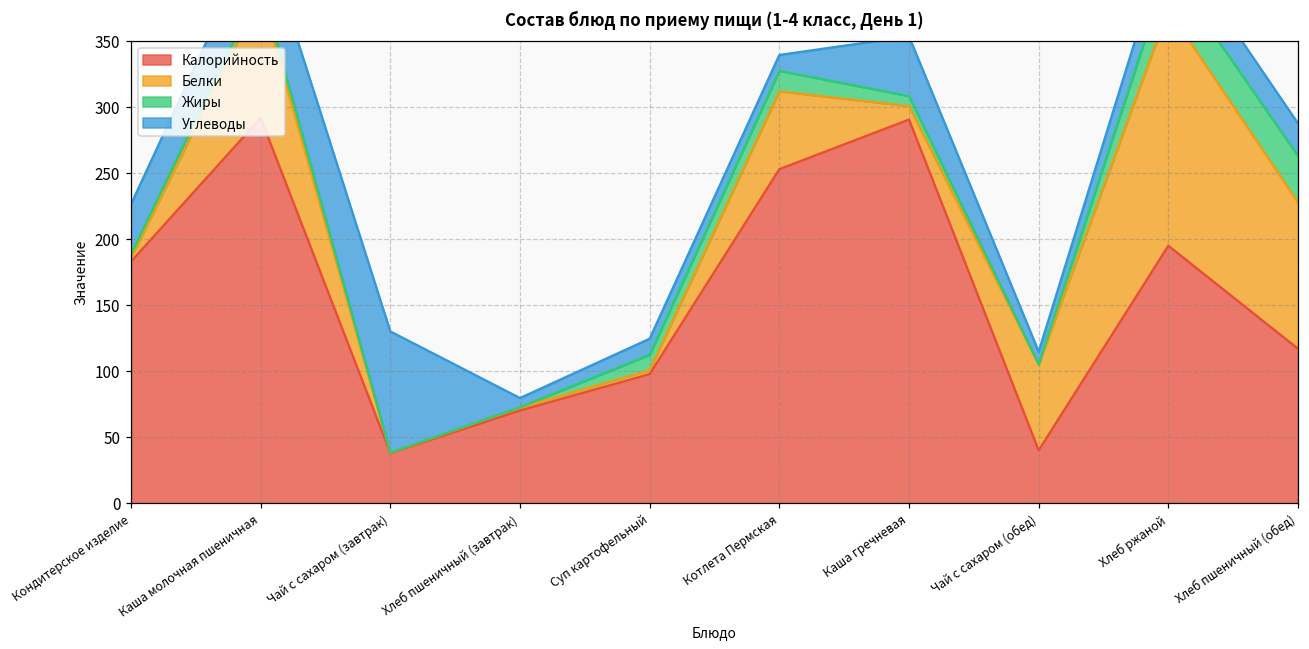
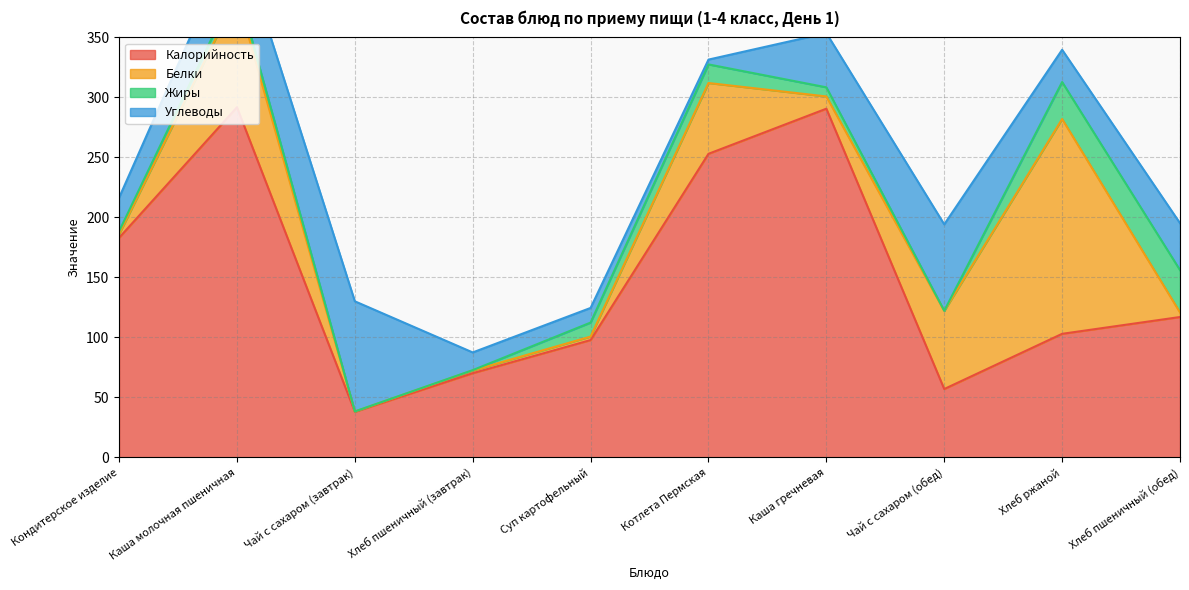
Углеводы, Кондитерское изделие: 38 -> 28
Углеводы, Хлеб пшеничный (завтрак): 7 -> 15
Углеводы, Котлета Пермская: 12 -> 4
Калорийность, Чай с сахаром (обед): 40 -> 57
Углеводы, Чай с сахаром (обед): 10 -> 72
Калорийность, Хлеб ржаной: 195 -> 103
Белки, Хлеб пшеничный (обед): 111 -> 4
Углеводы, Хлеб пшеничный (обед): 25 -> 39
